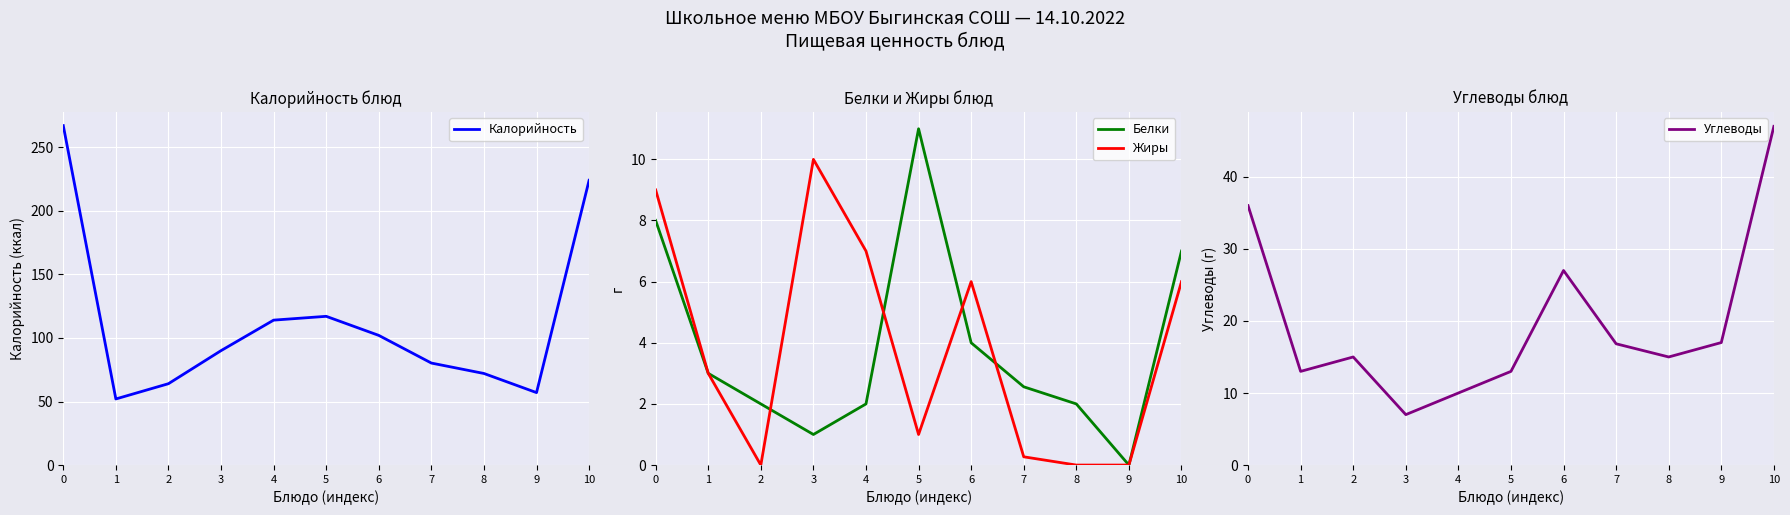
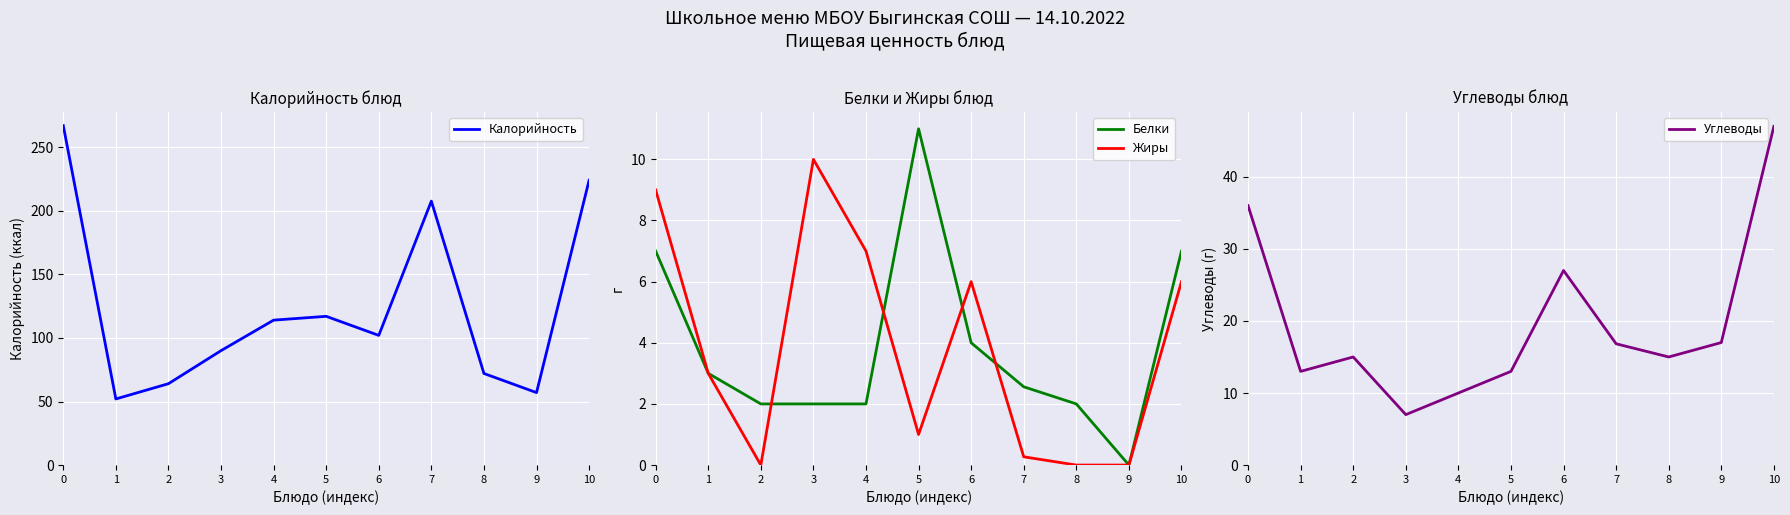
Калорийность блюд, 7: 80 -> 208
Белки и Жиры блюд, Белки, 0: 8 -> 7
Белки и Жиры блюд, Белки, 3: 1 -> 2
